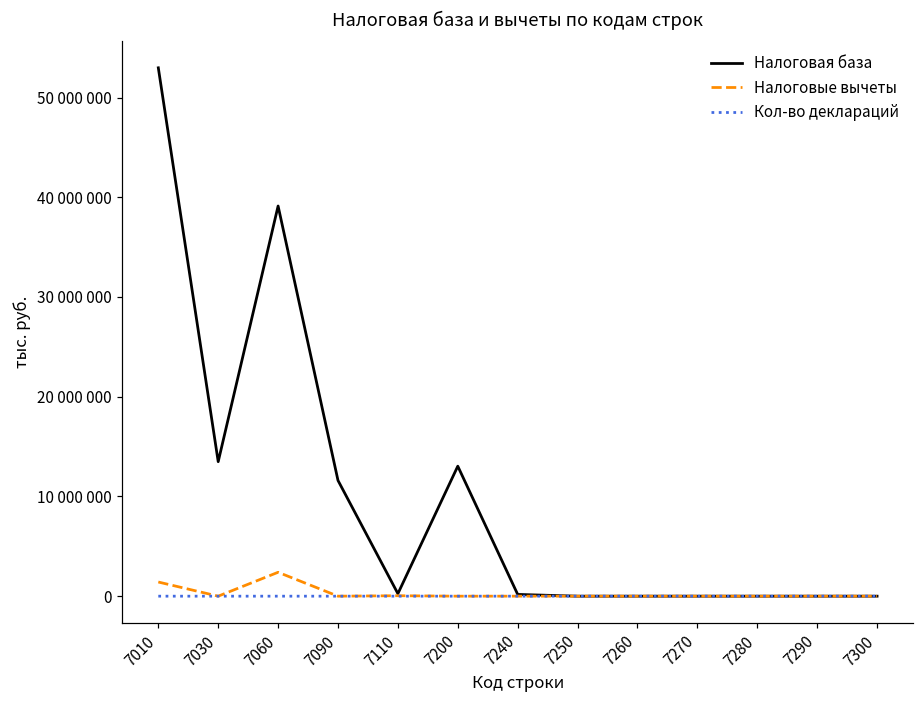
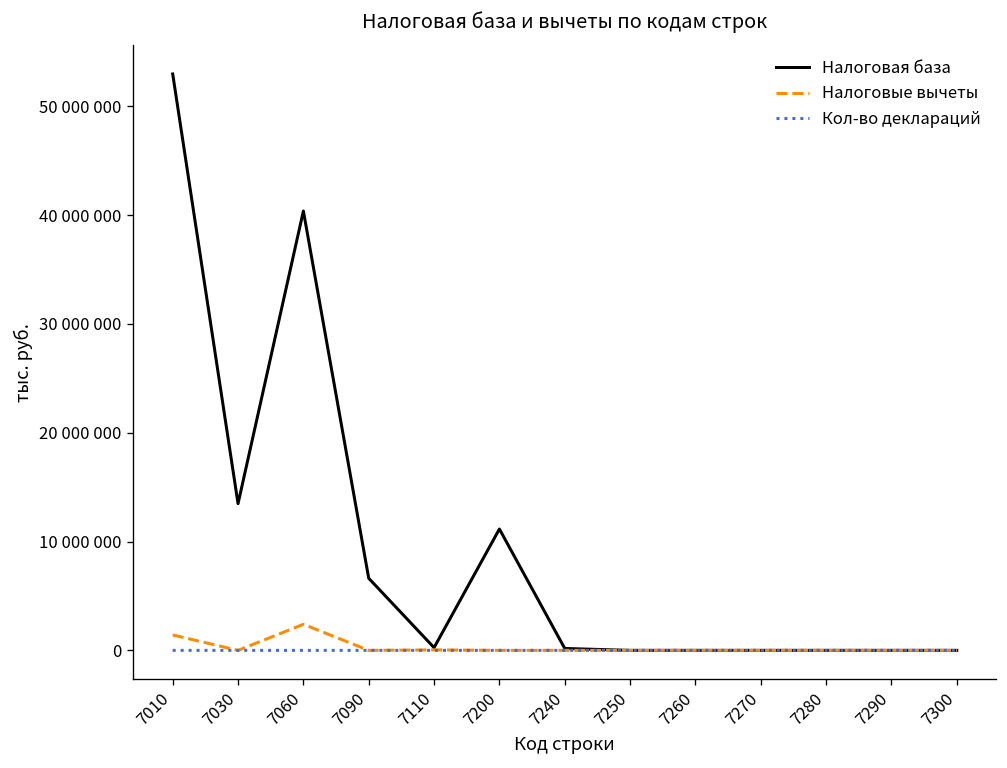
Налоговая база, 7060: 39000000 -> 40000000
Налоговая база, 7090: 12000000 -> 7000000
Налоговая база, 7200: 13000000 -> 11000000
